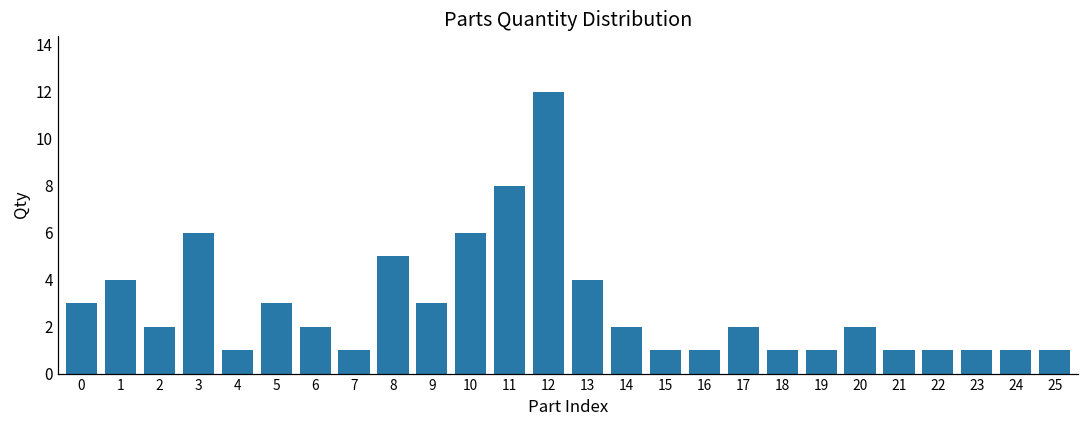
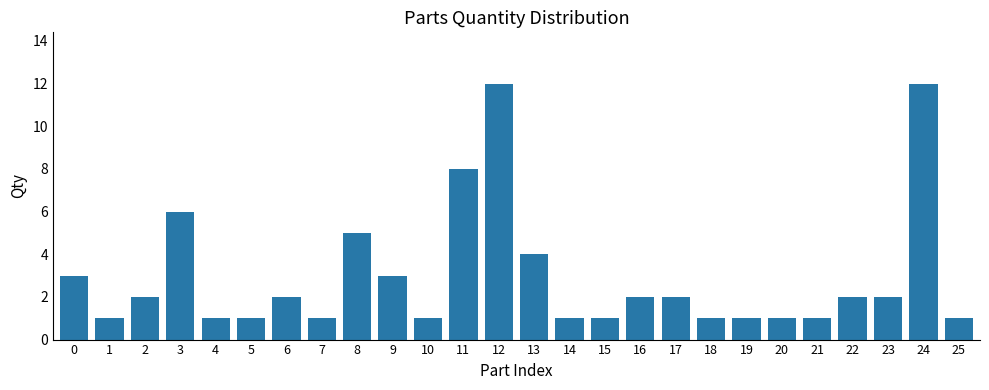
1: 4 -> 1
5: 3 -> 1
10: 6 -> 1
14: 2 -> 1
16: 1 -> 2
20: 2 -> 1
22: 1 -> 2
23: 1 -> 2
24: 1 -> 12
